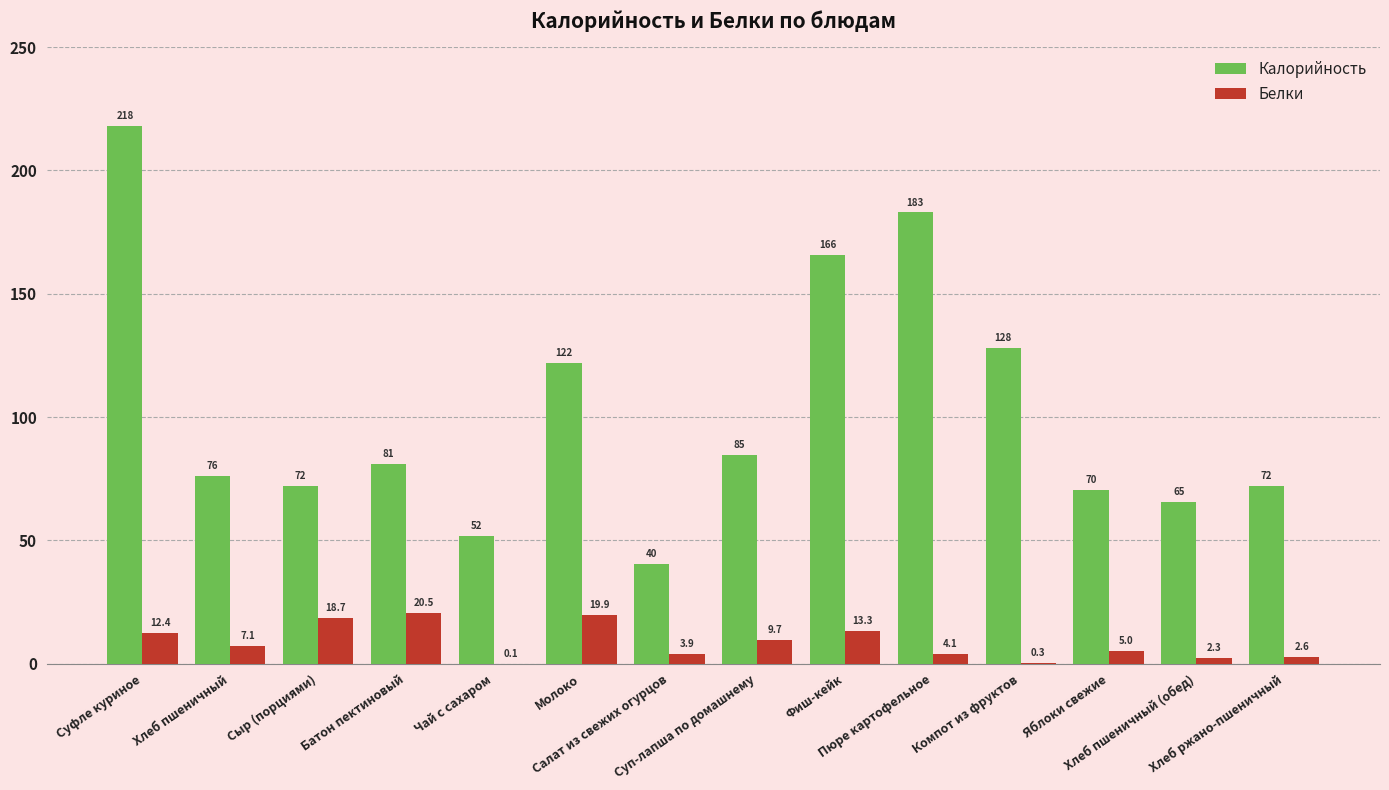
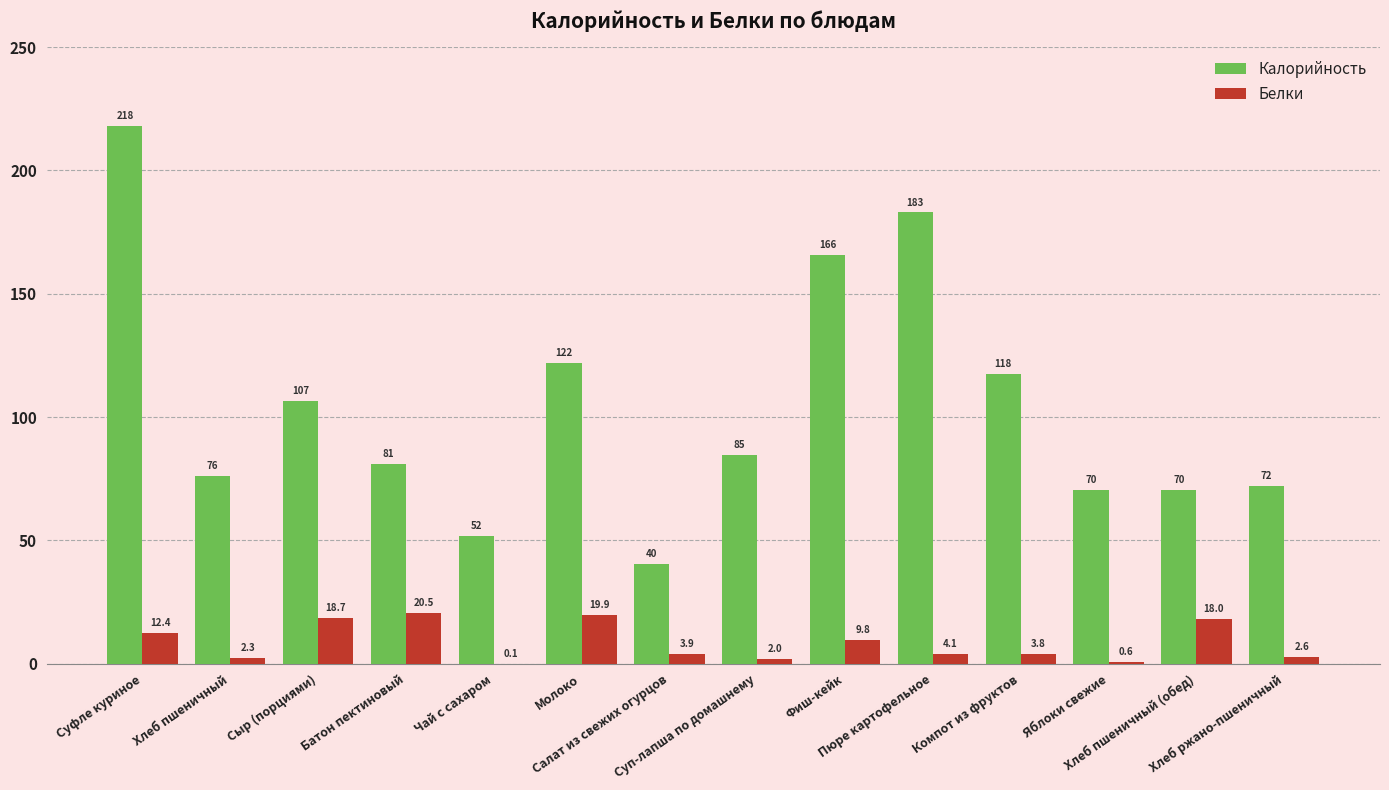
Белки, Хлеб пшеничный: 7.1 -> 2.3
Калорийность, Сыр (порциями): 72 -> 107
Белки, Суп-лапша по домашнему: 9.7 -> 2.0
Белки, Фиш-кейк: 13.3 -> 9.8
Калорийность, Компот из фруктов: 128 -> 118
Белки, Компот из фруктов: 0.3 -> 3.8
Белки, Яблоки свежие: 5.0 -> 0.6
Калорийность, Хлеб пшеничный (обед): 65 -> 70
Белки, Хлеб пшеничный (обед): 2.3 -> 18.0
